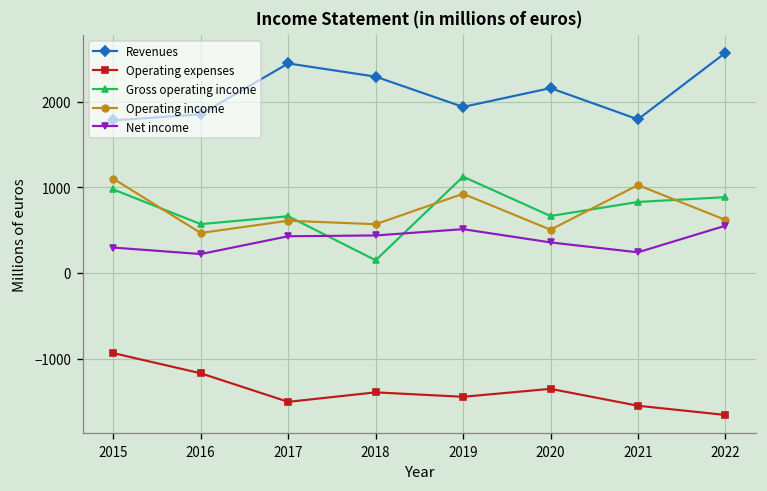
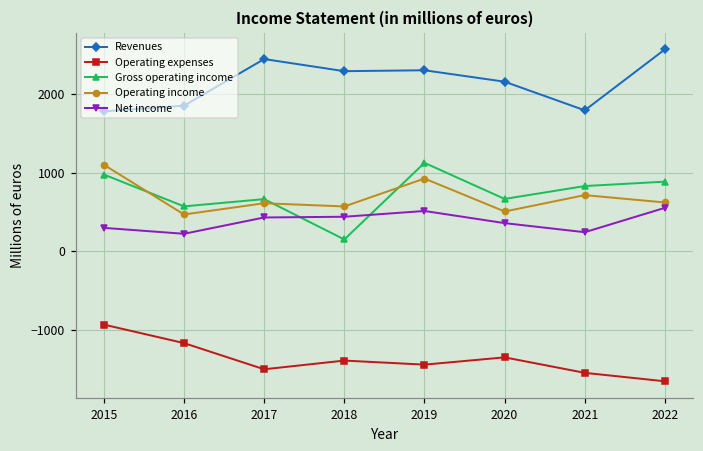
Revenues, 2019: 1900 -> 2300
Operating income, 2021: 1000 -> 700
